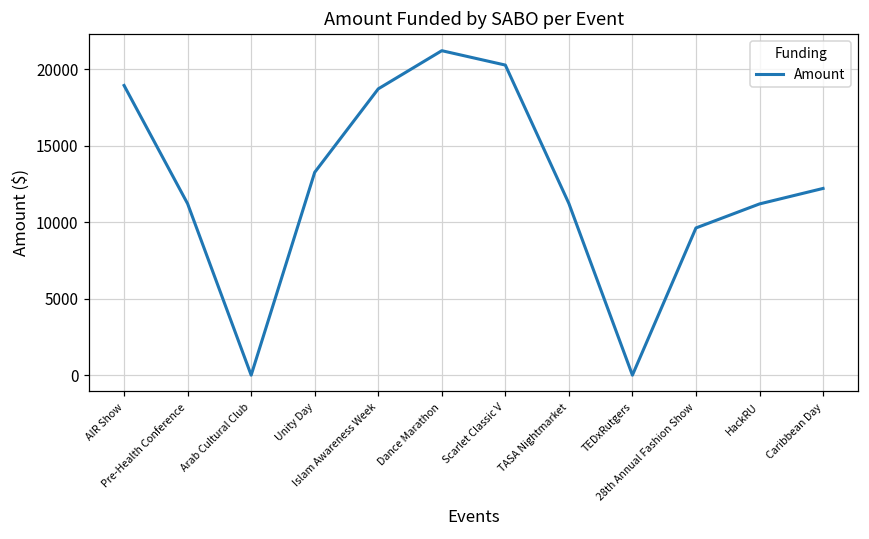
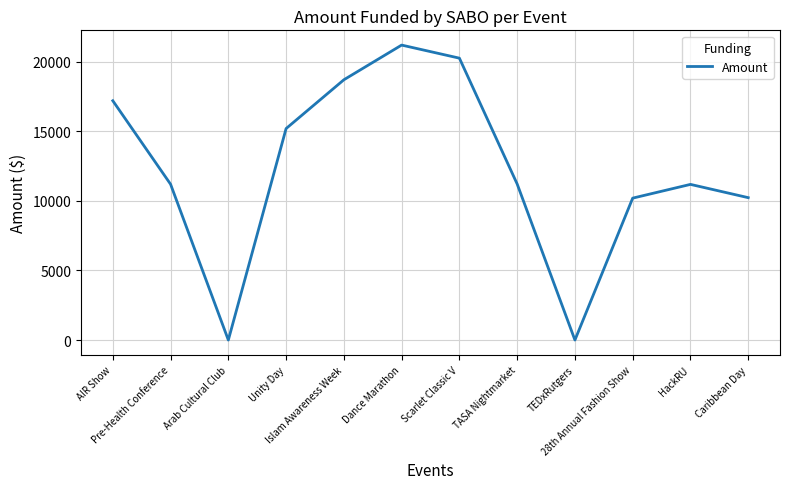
AIR Show: 18900 -> 17200
Unity Day: 13300 -> 15200
28th Annual Fashion Show: 9600 -> 10200
Caribbean Day: 12200 -> 10200
